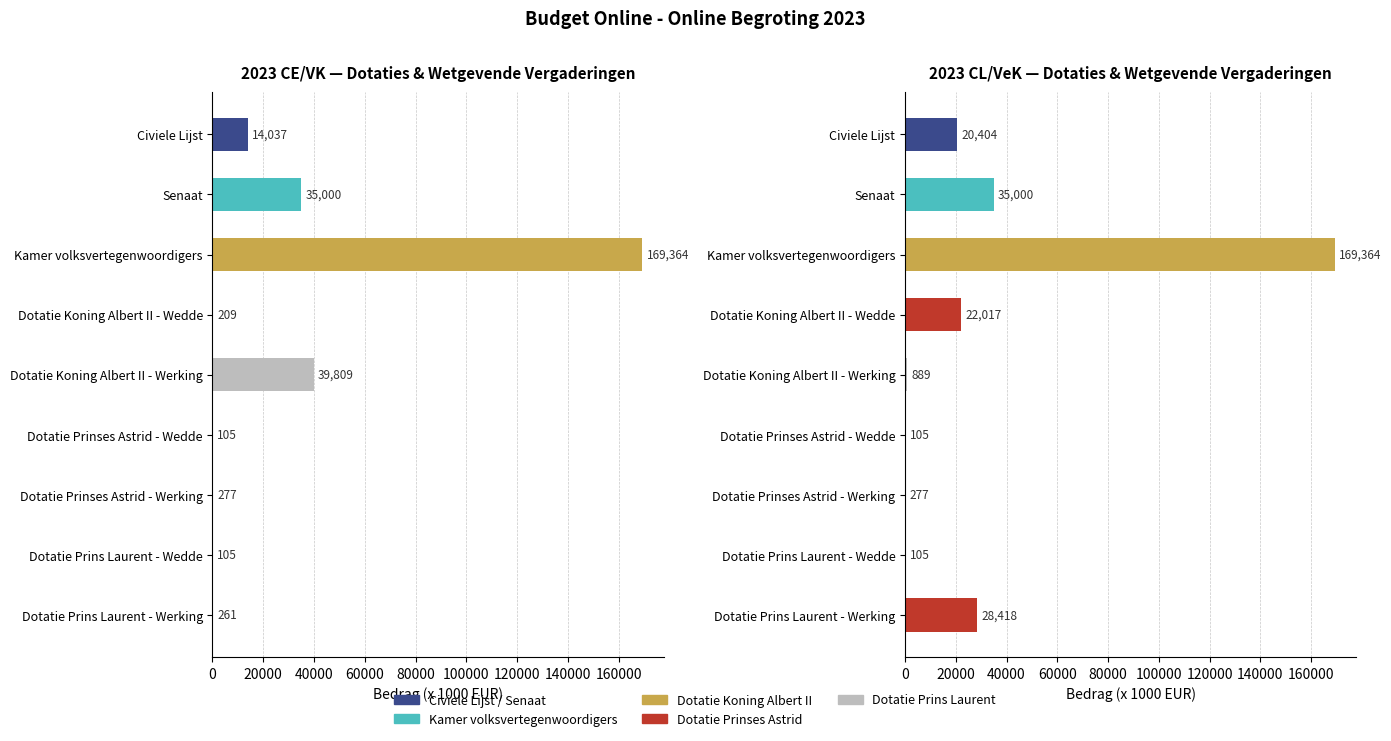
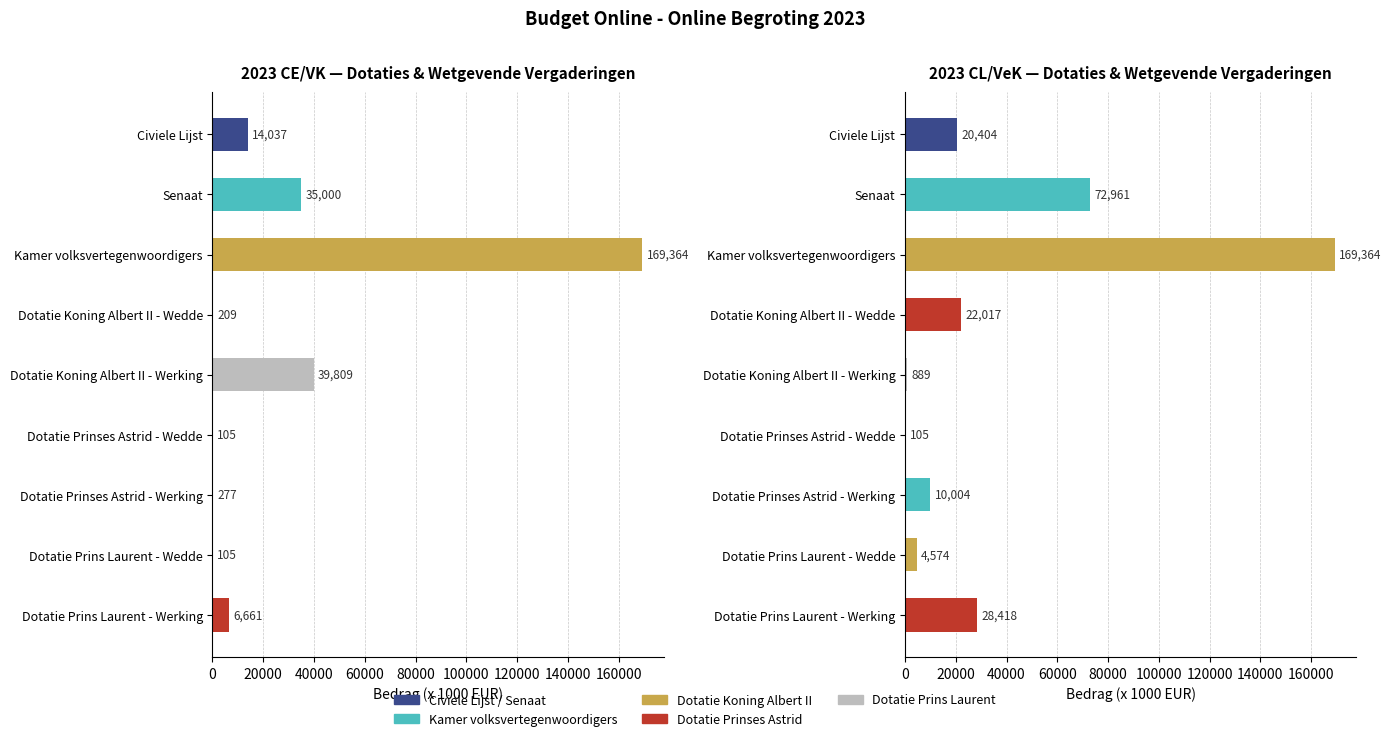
2023 CE/VK — Dotaties & Wetgevende Vergaderingen, Dotatie Prins Laurent - Werking: 261 -> 6,661
2023 CL/VeK — Dotaties & Wetgevende Vergaderingen, Senaat: 35,000 -> 72,961
2023 CL/VeK — Dotaties & Wetgevende Vergaderingen, Dotatie Prinses Astrid - Werking: 277 -> 10,004
2023 CL/VeK — Dotaties & Wetgevende Vergaderingen, Dotatie Prins Laurent - Wedde: 105 -> 4,574
